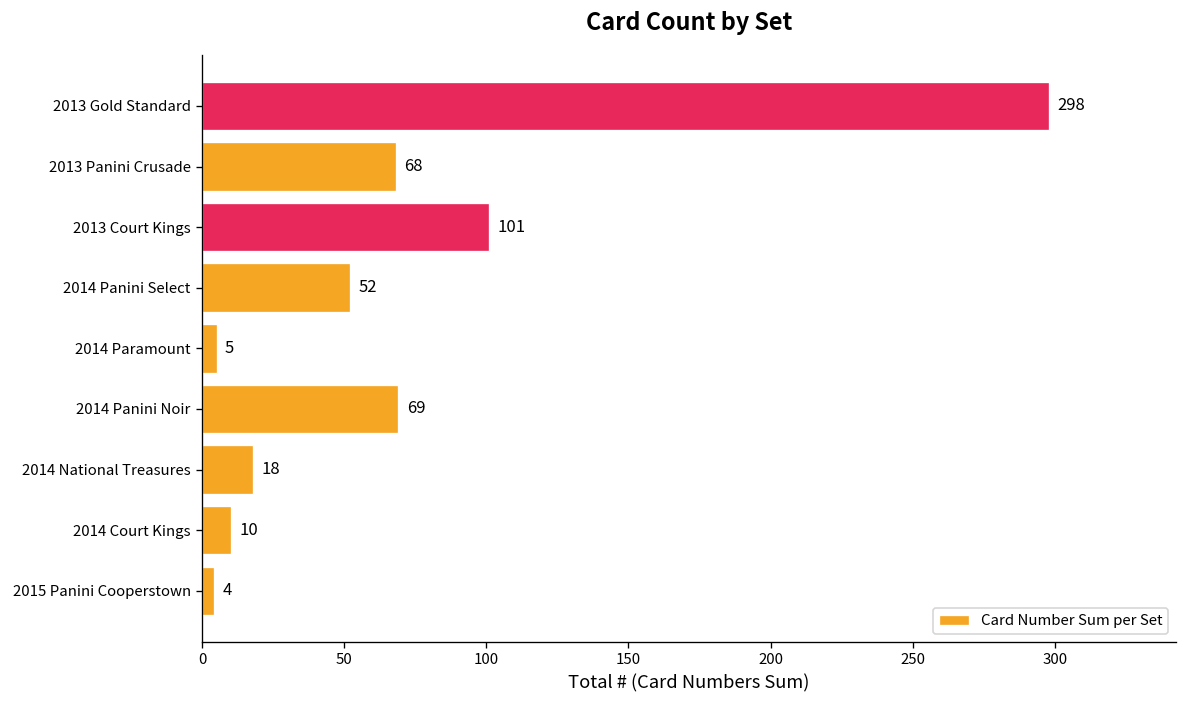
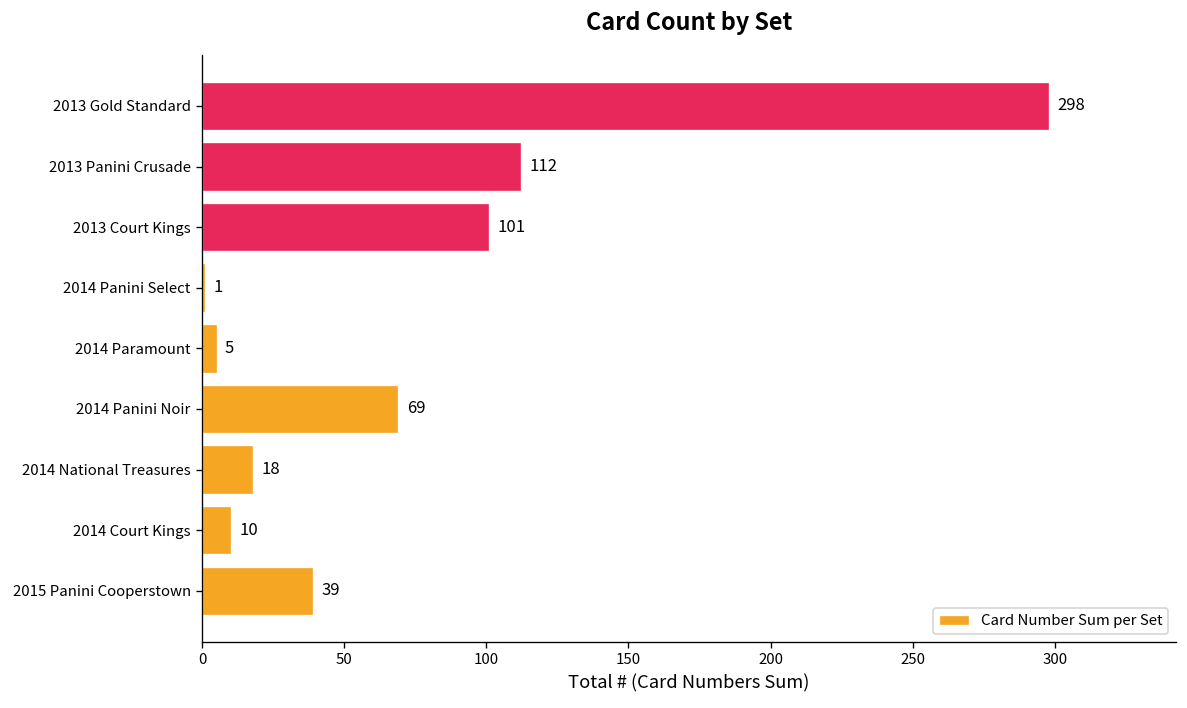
2013 Panini Crusade: 68 -> 112
2014 Panini Select: 52 -> 1
2015 Panini Cooperstown: 4 -> 39
